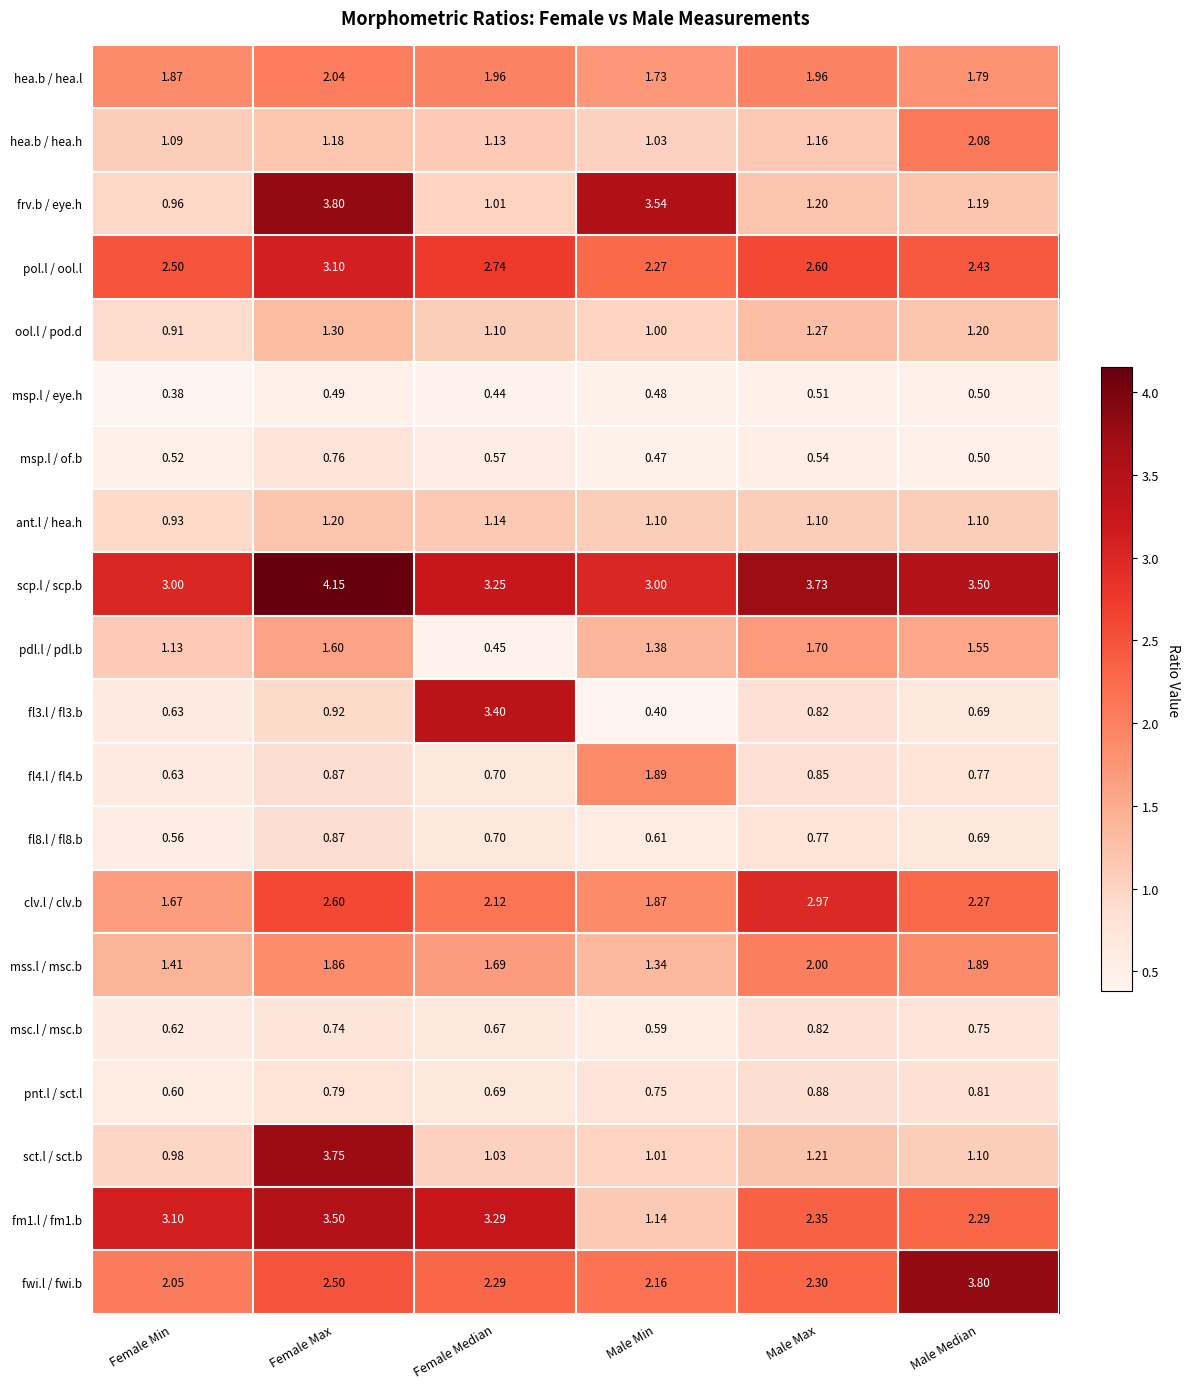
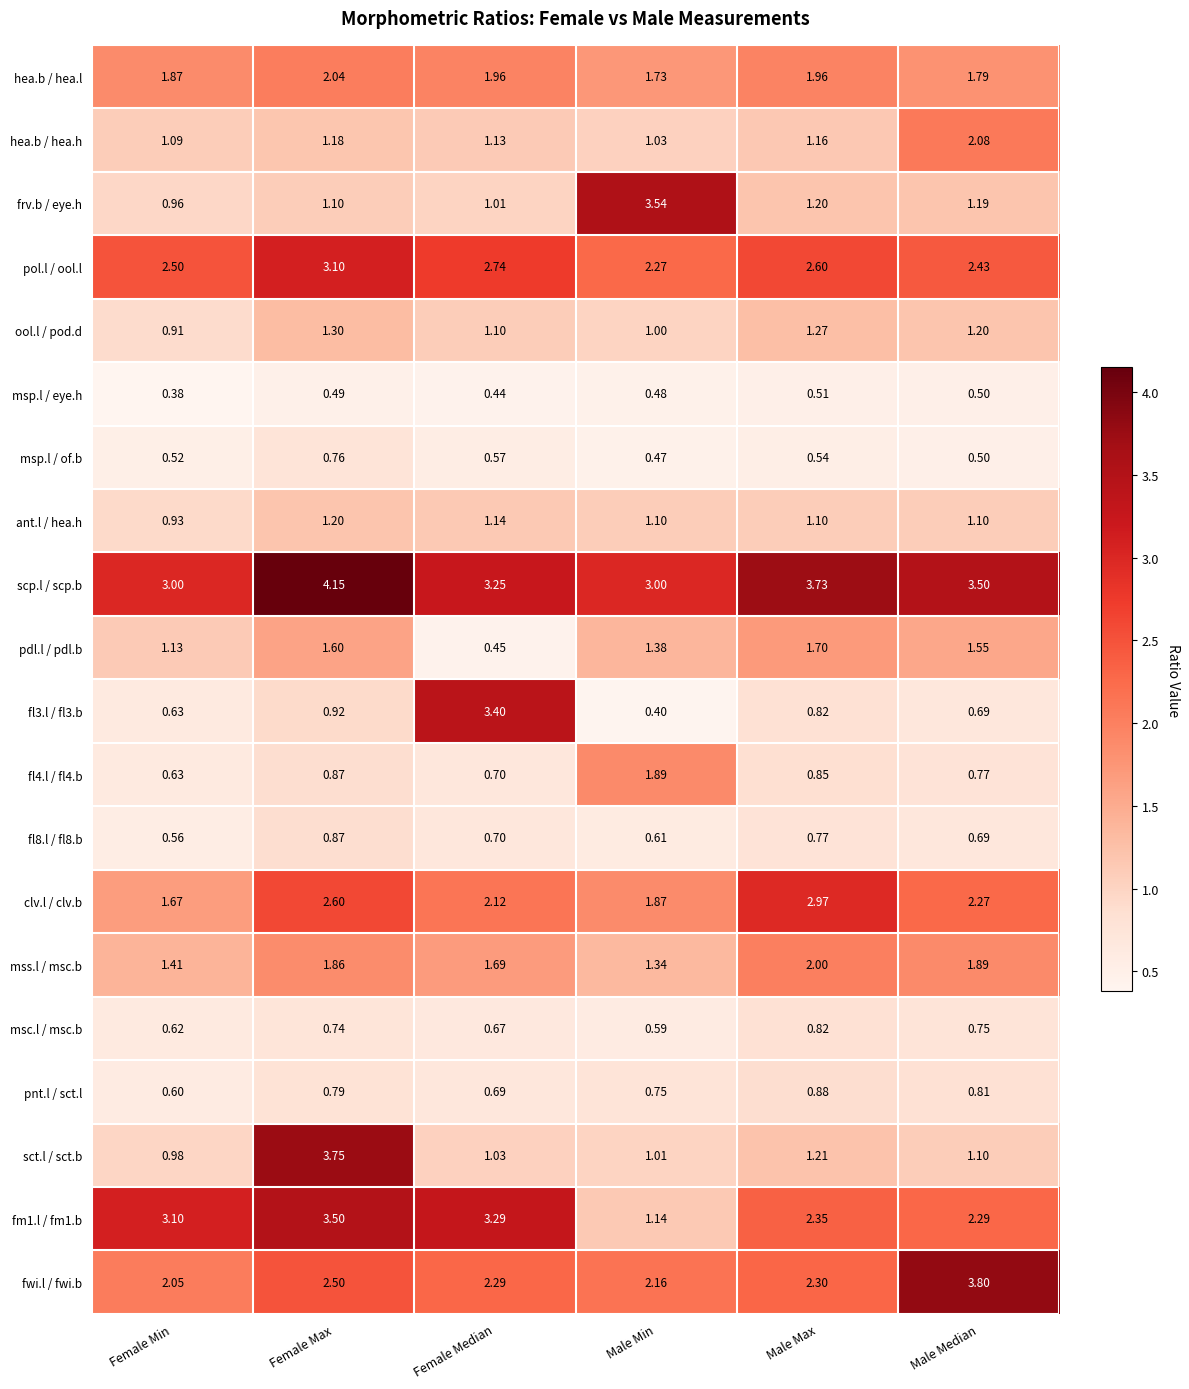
frv.b / eye.h, Female Max: 3.80 -> 1.10
